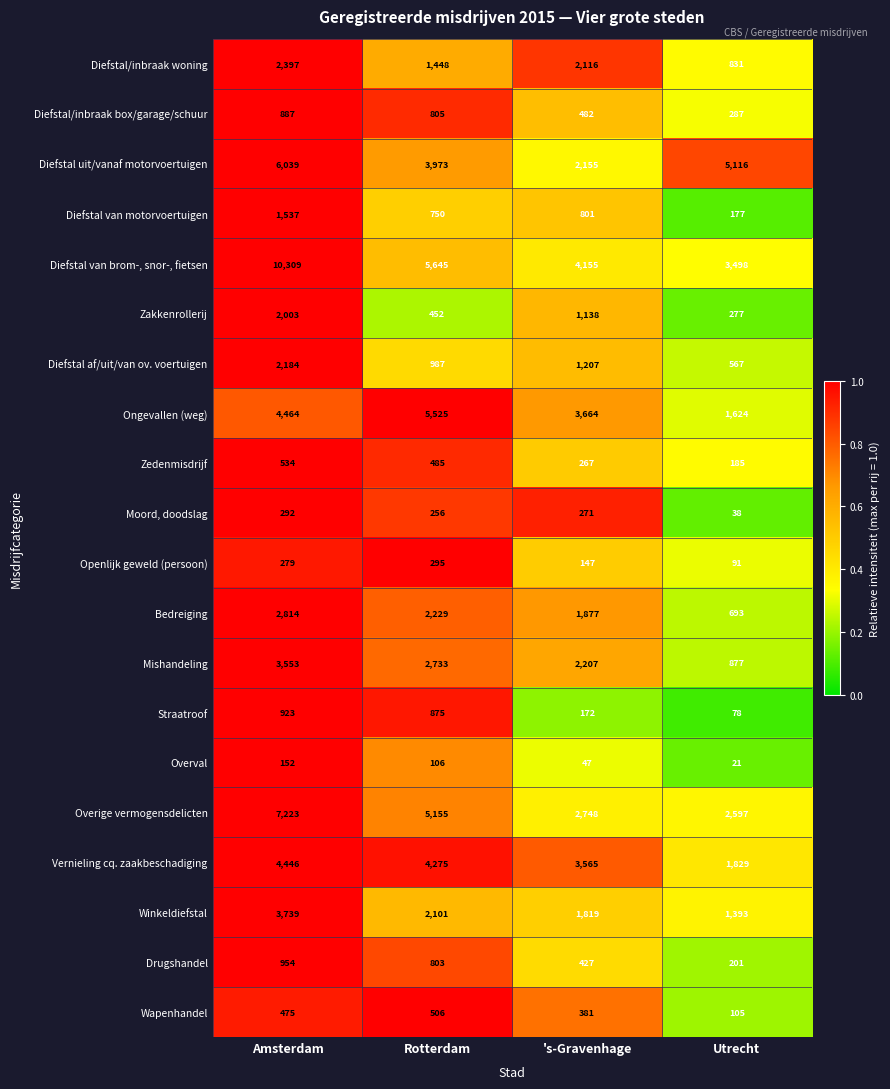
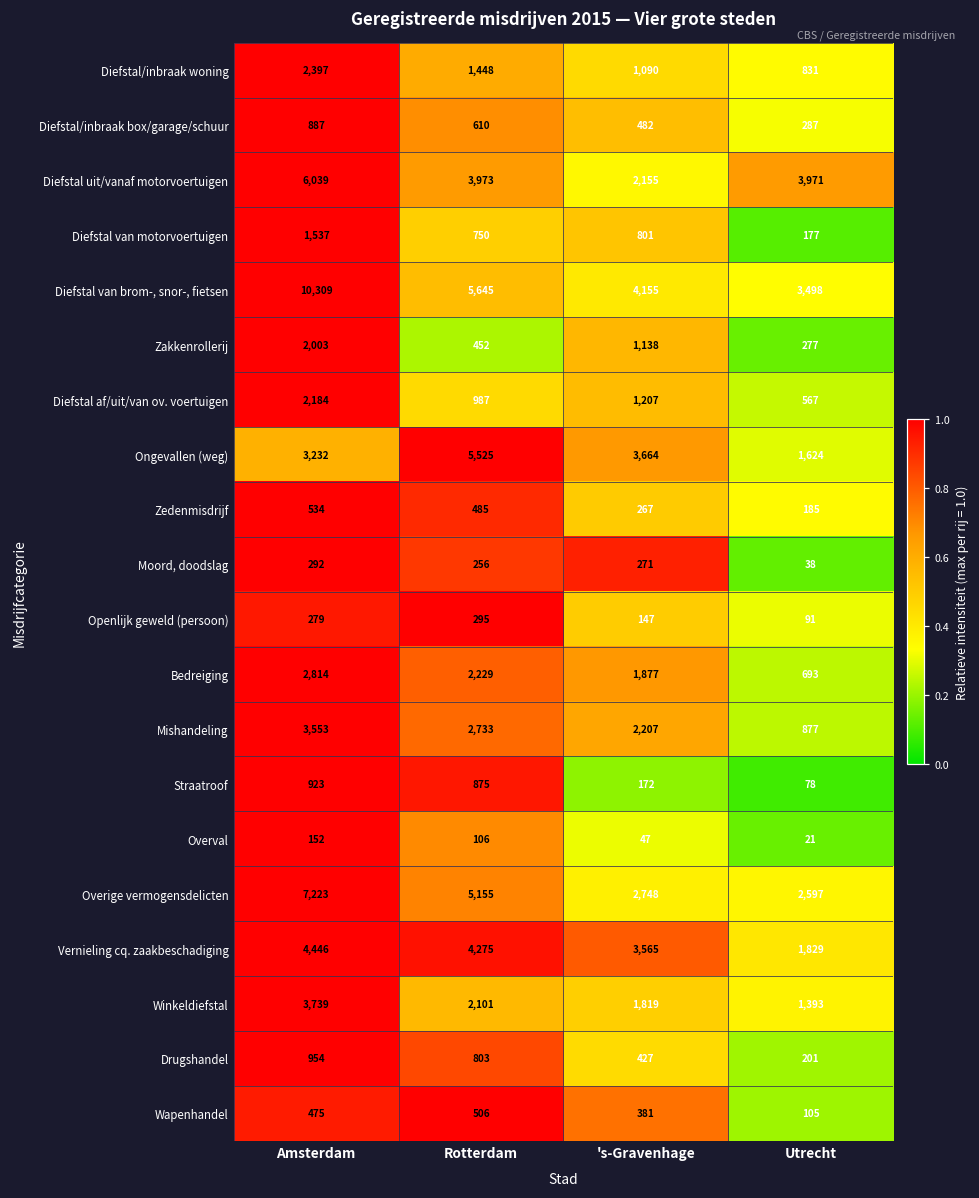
Diefstal/inbraak woning, 's-Gravenhage: 2,116 -> 1,090
Diefstal/inbraak box/garage/schuur, Rotterdam: 805 -> 610
Diefstal uit/vanaf motorvoertuigen, Utrecht: 5,116 -> 3,971
Ongevallen (weg), Amsterdam: 4,464 -> 3,232
